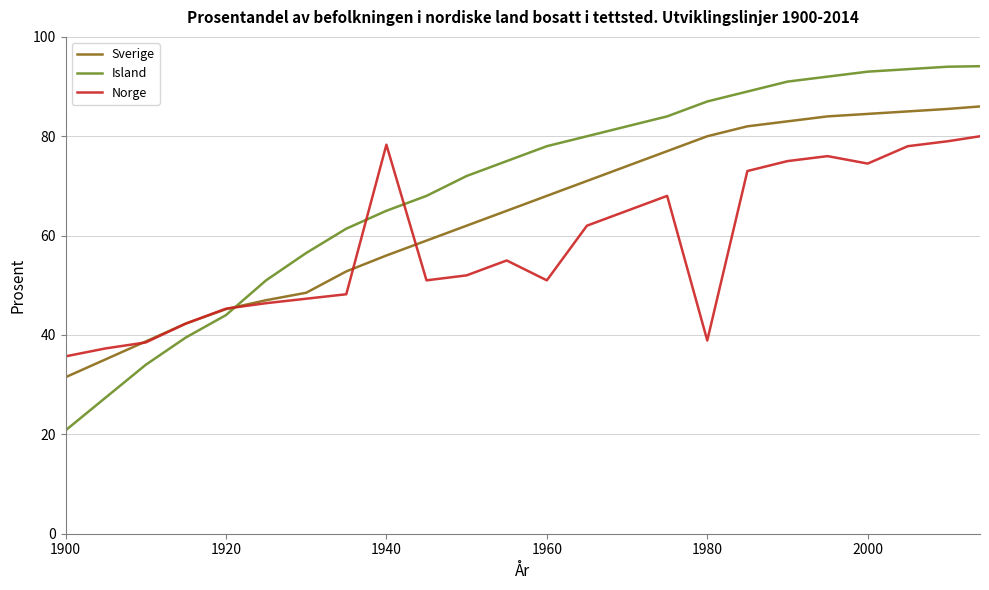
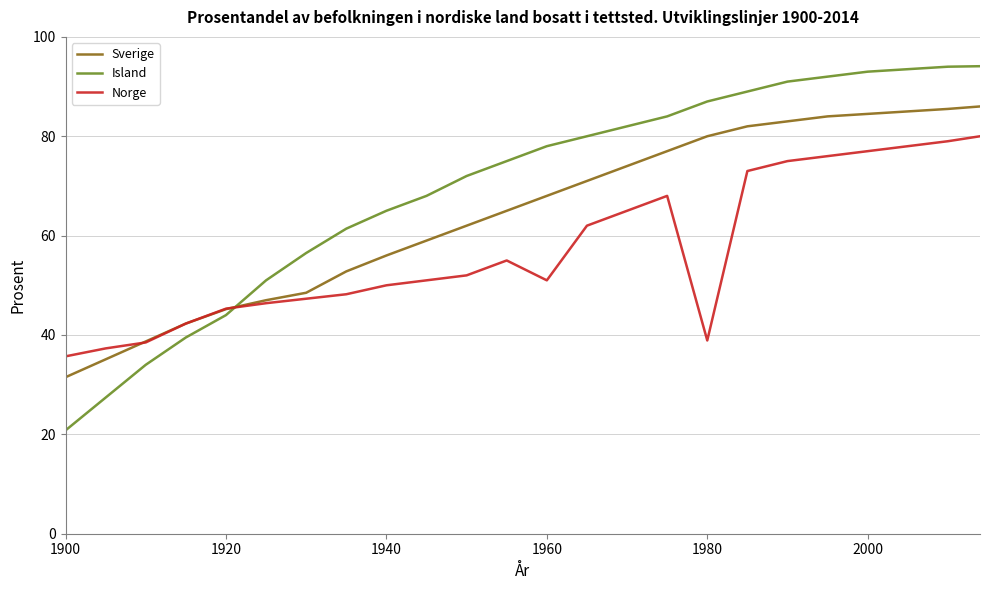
Norge, 1940: 78 -> 50
Norge, 2000: 75 -> 77
